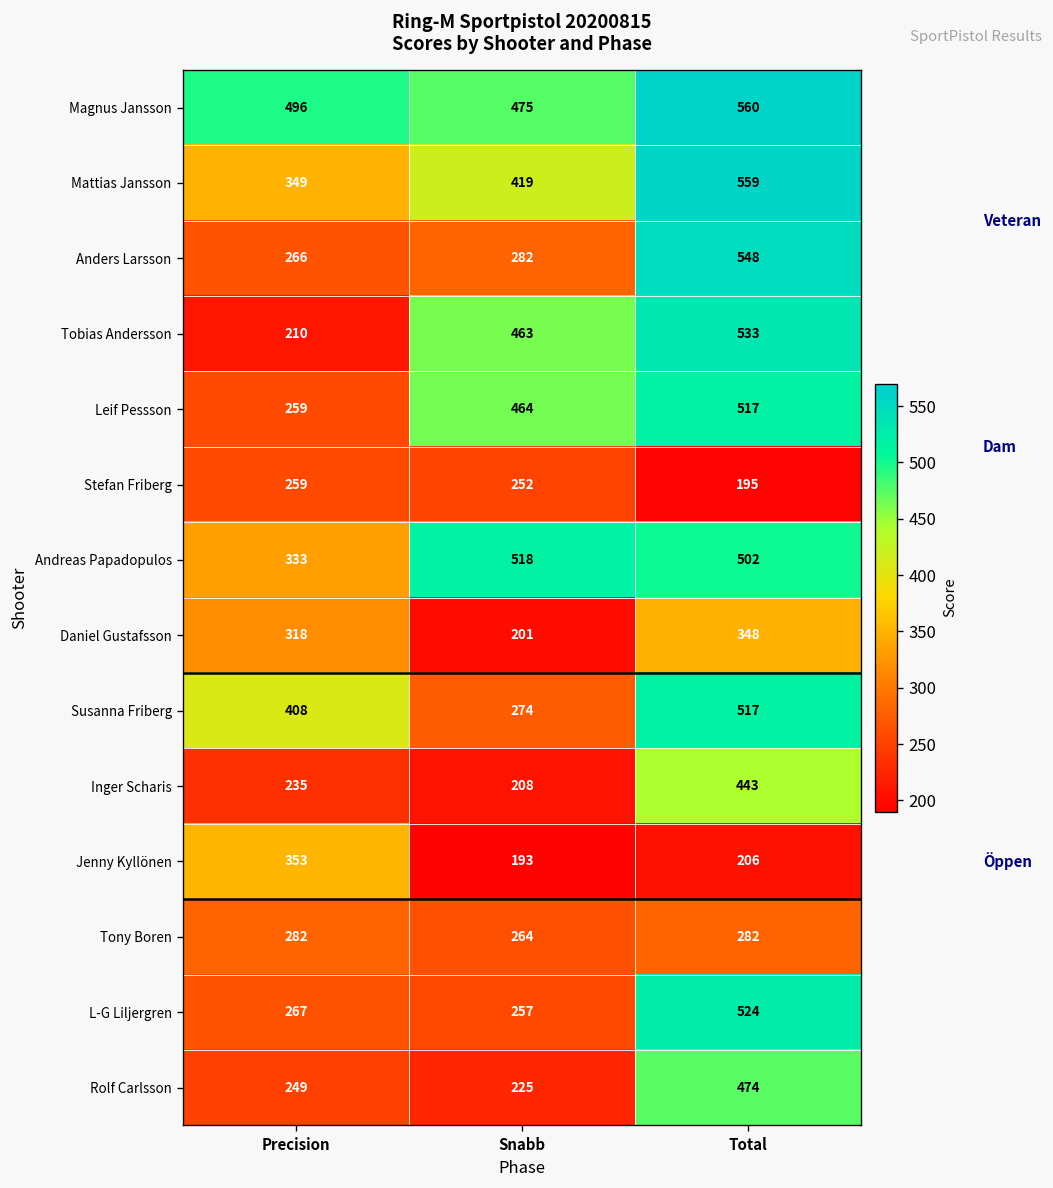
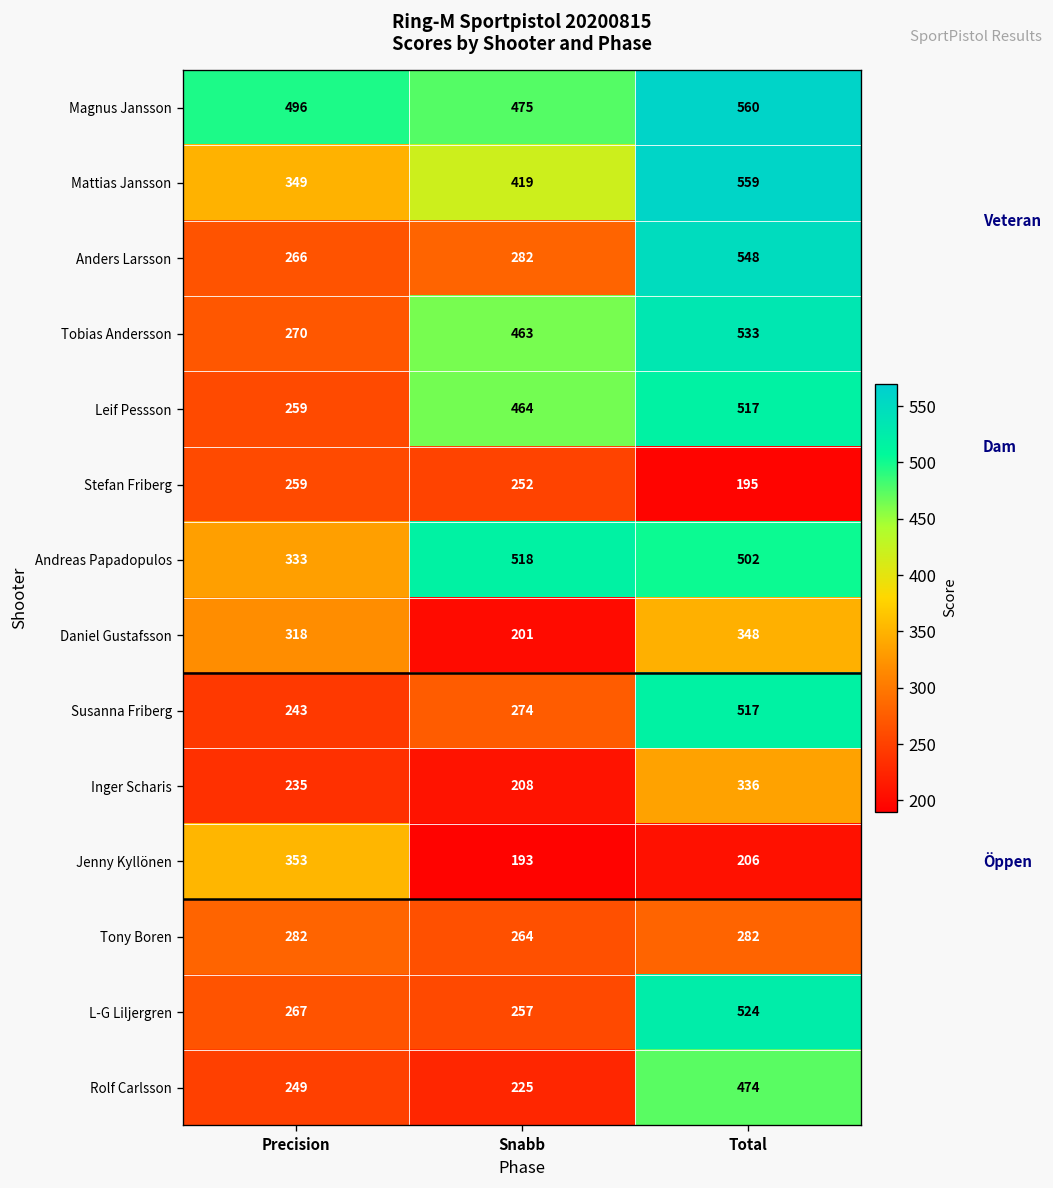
Tobias Andersson, Precision: 210 -> 270
Susanna Friberg, Precision: 408 -> 243
Inger Scharis, Total: 443 -> 336
